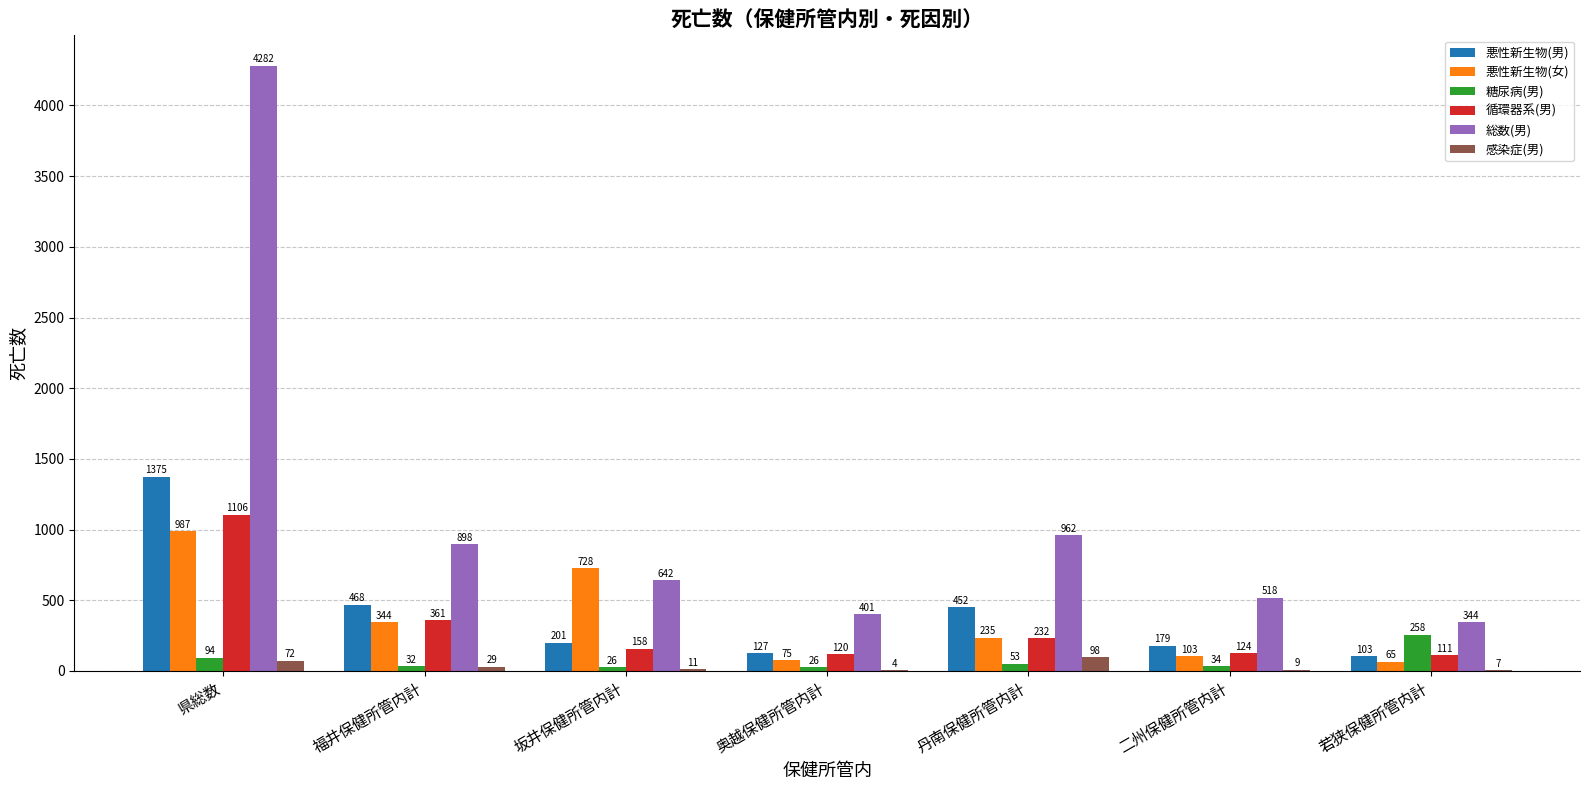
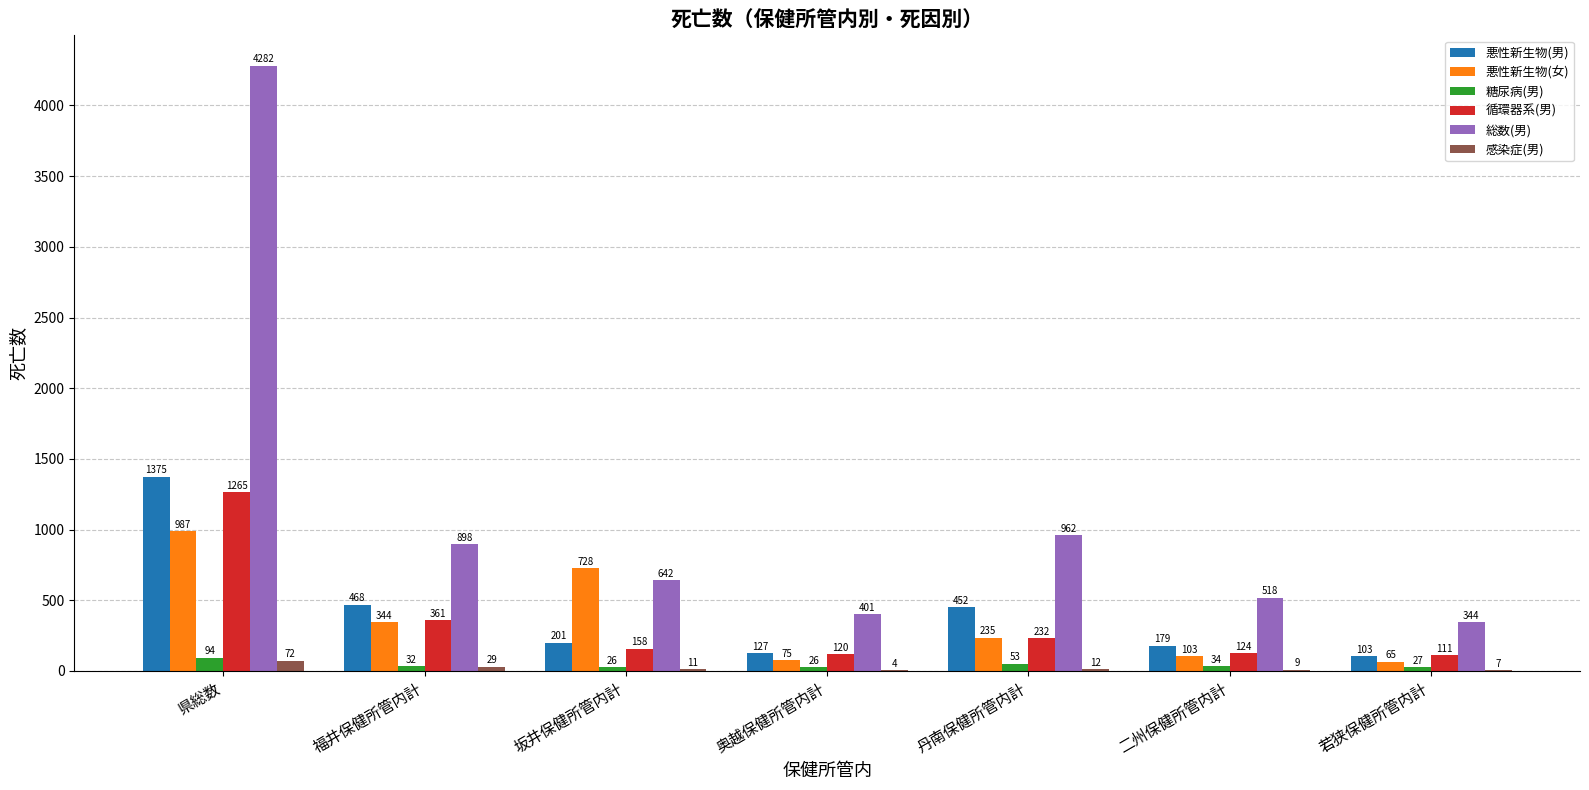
循環器系(男), 県総数: 1106 -> 1265
感染症(男), 丹南保健所管内計: 98 -> 12
糖尿病(男), 若狭保健所管内計: 258 -> 27
